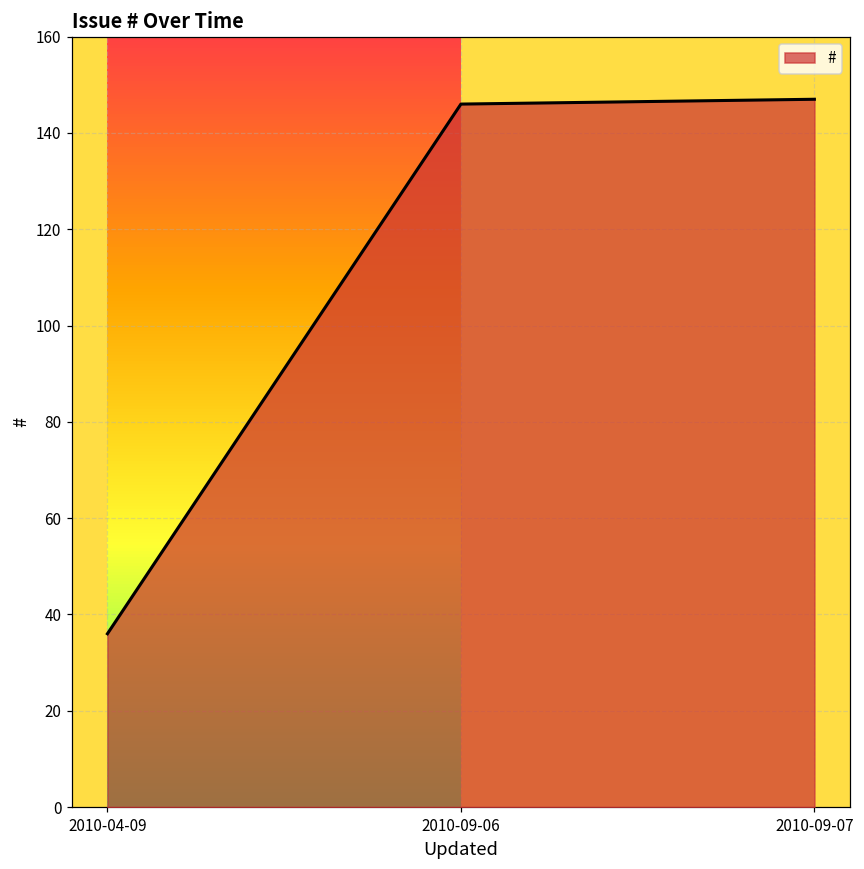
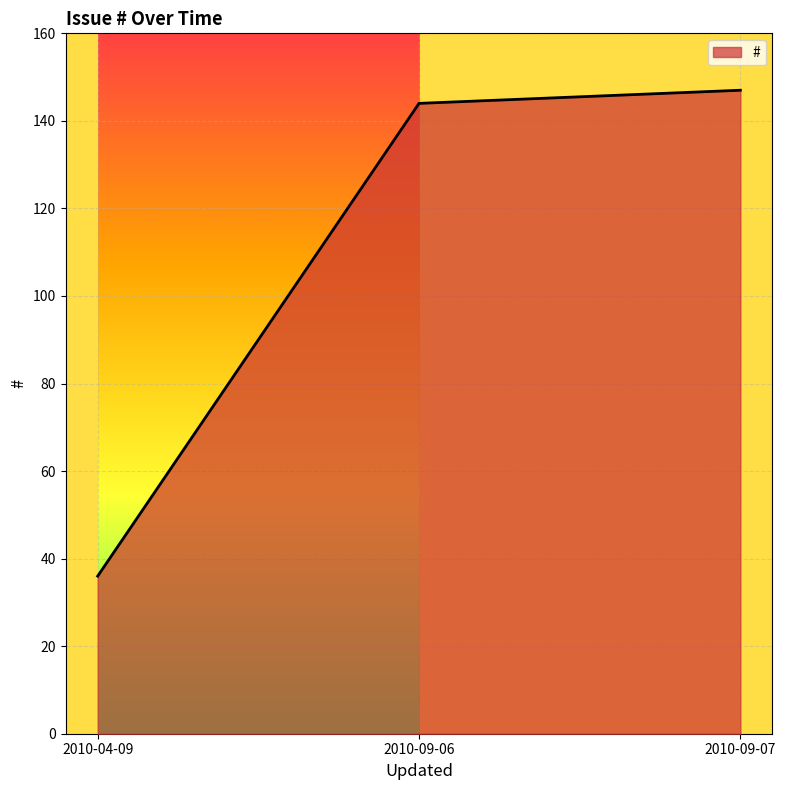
2010-09-06: 146 -> 144
